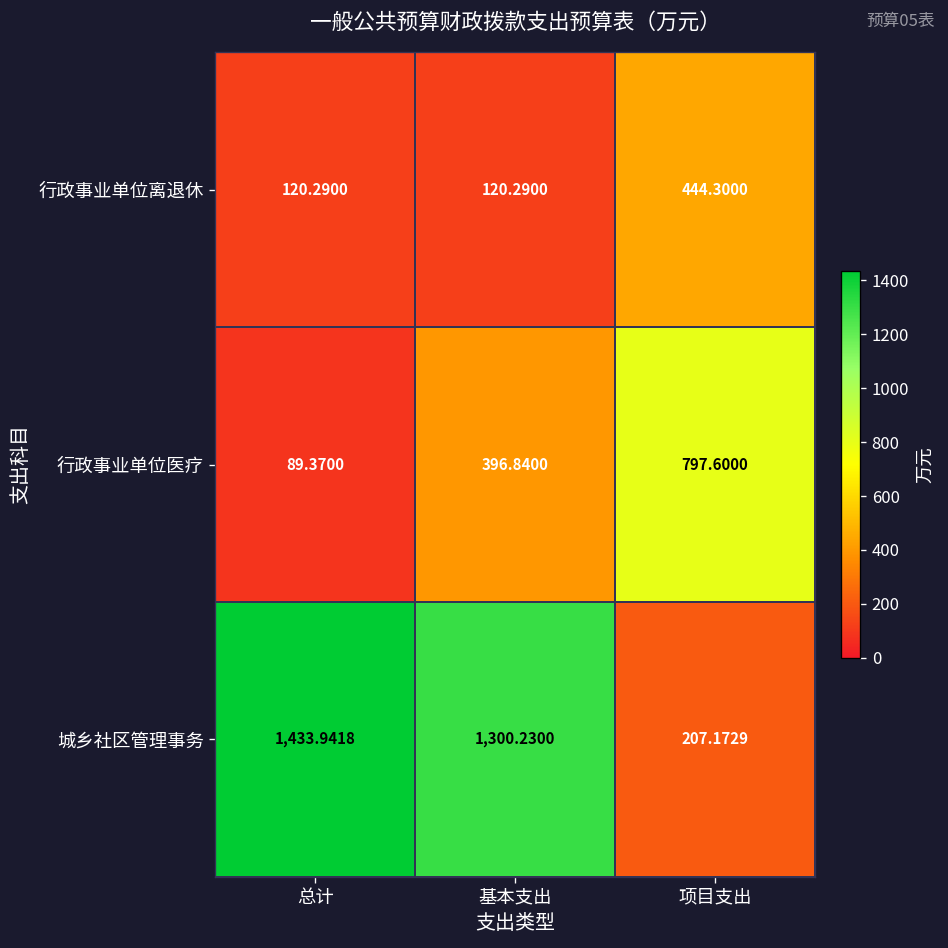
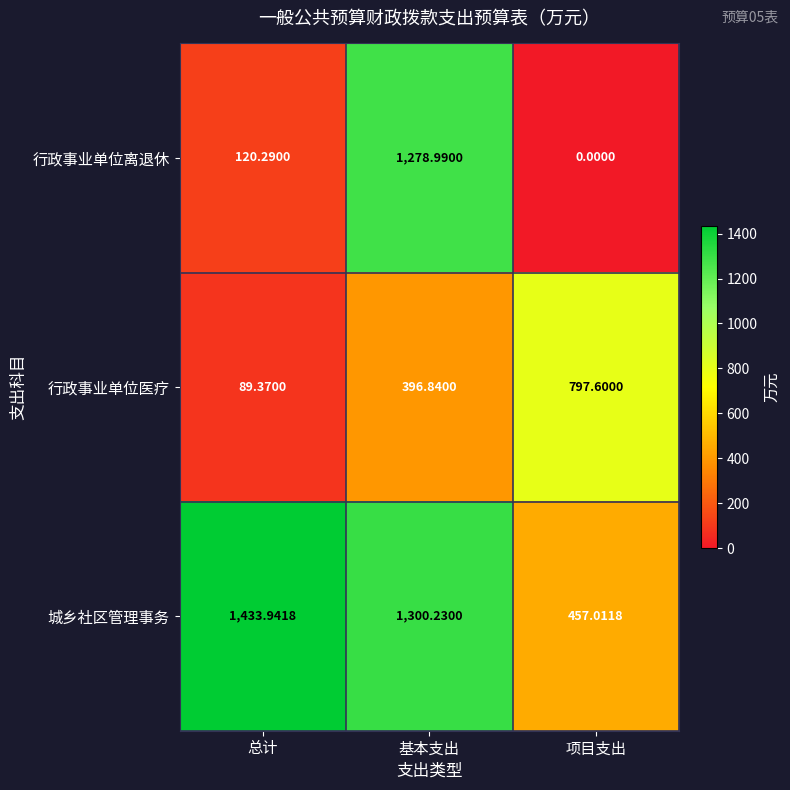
行政事业单位离退休, 基本支出: 120.2900 -> 1,278.9900
行政事业单位离退休, 项目支出: 444.3000 -> 0.0000
城乡社区管理事务, 项目支出: 207.1729 -> 457.0118
